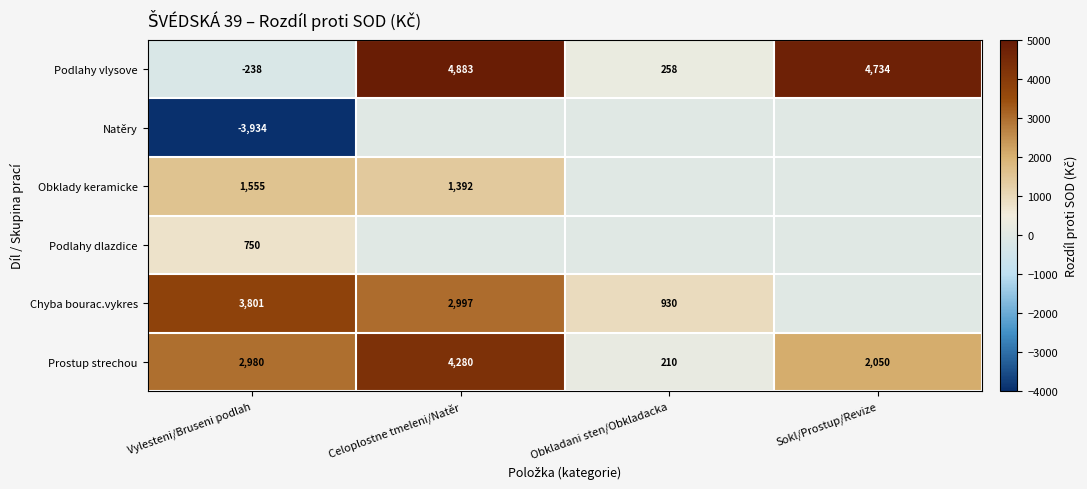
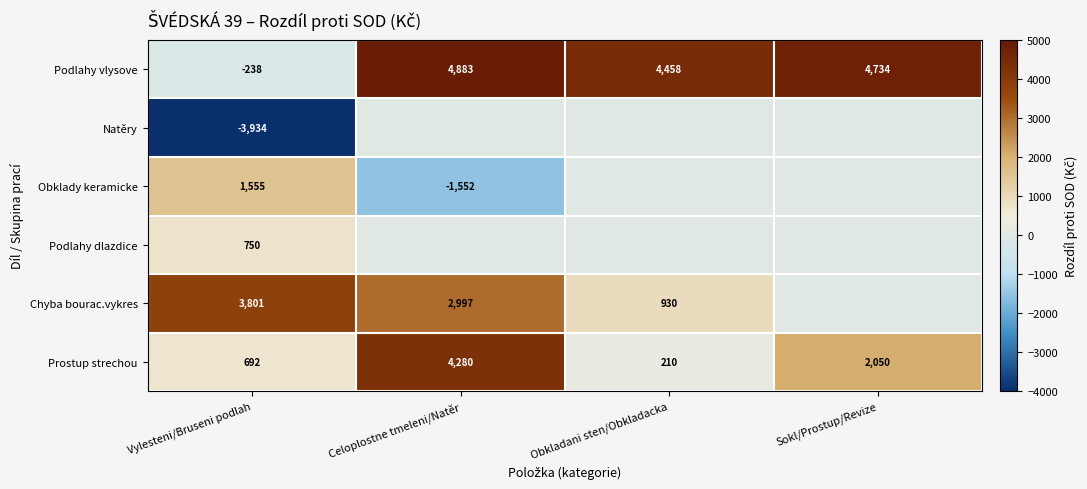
Podlahy vlysove, Obkladani sten/Obkladacka: 258 -> 4,458
Obklady keramicke, Celoplostne tmeleni/Natěr: 1,392 -> -1,552
Prostup strechou, Vylesteni/Bruseni podlah: 2,980 -> 692
